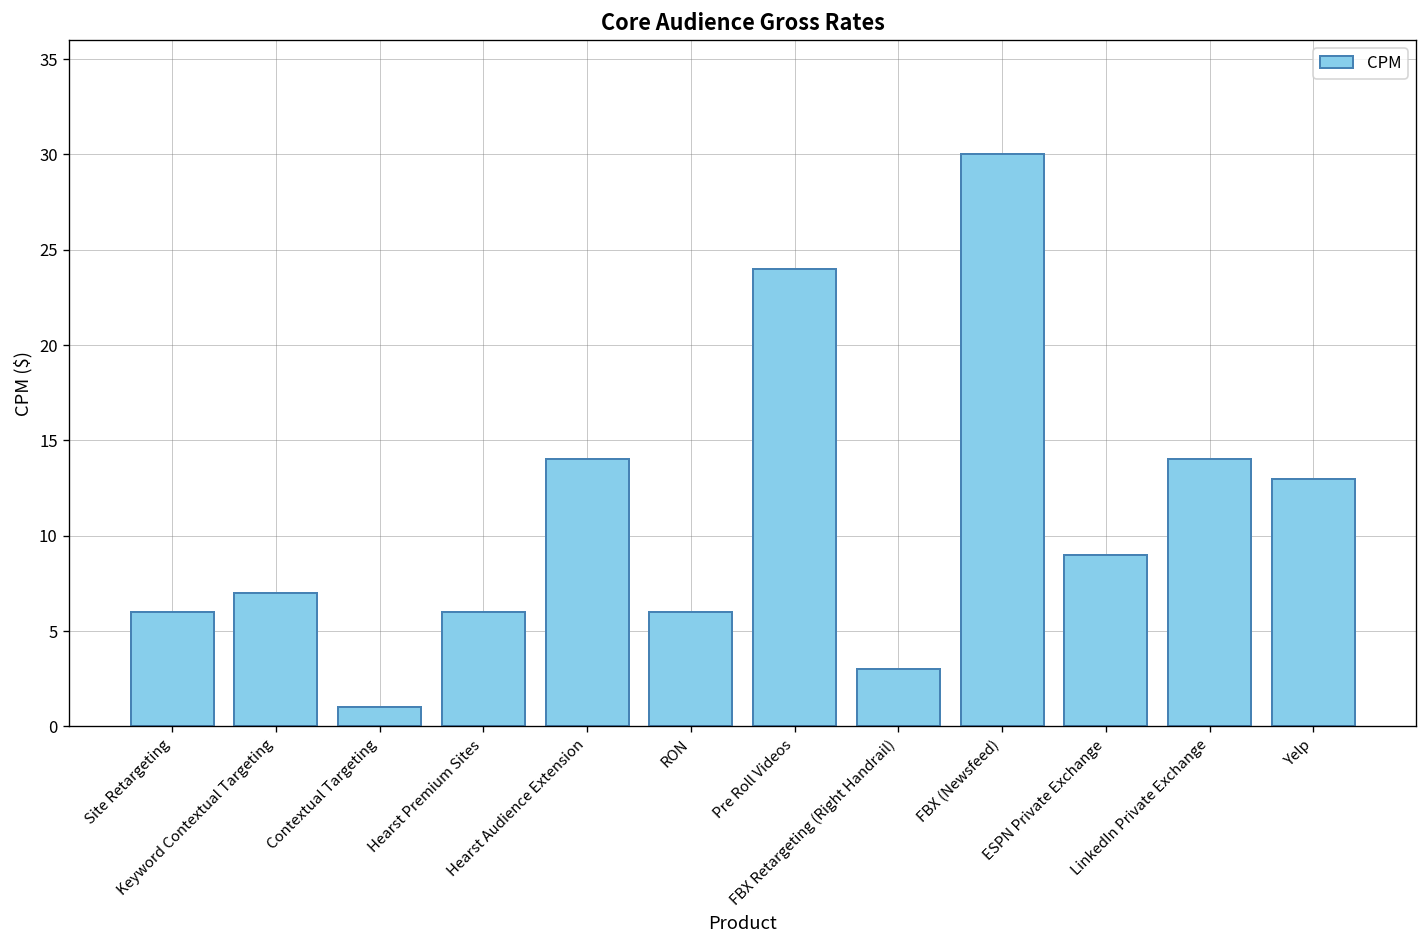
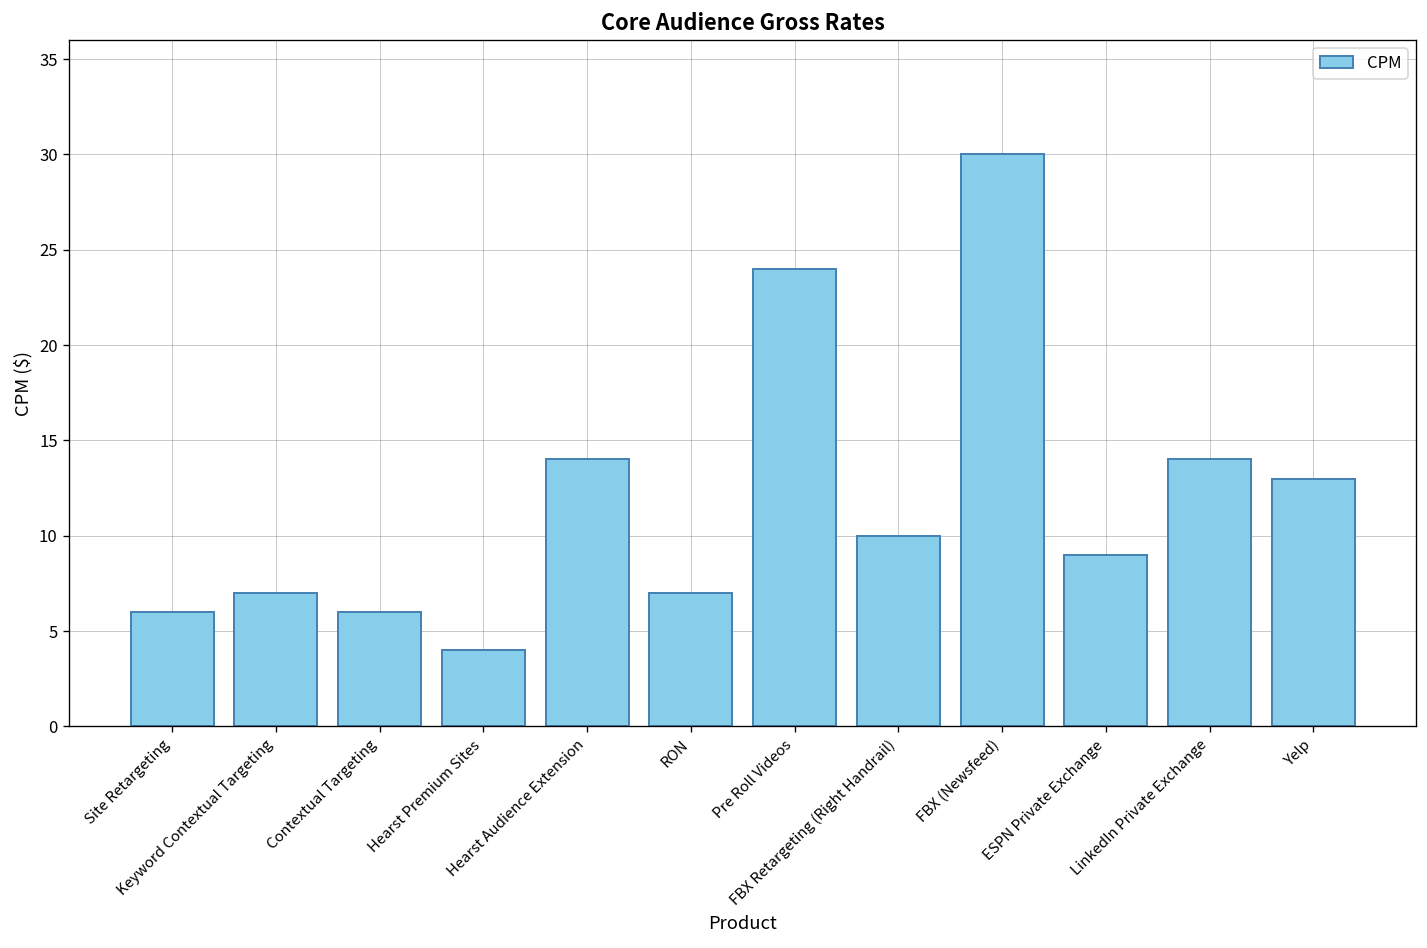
Contextual Targeting: 1 -> 6
Hearst Premium Sites: 6 -> 4
RON: 6 -> 7
FBX Retargeting (Right Handrail): 3 -> 10
